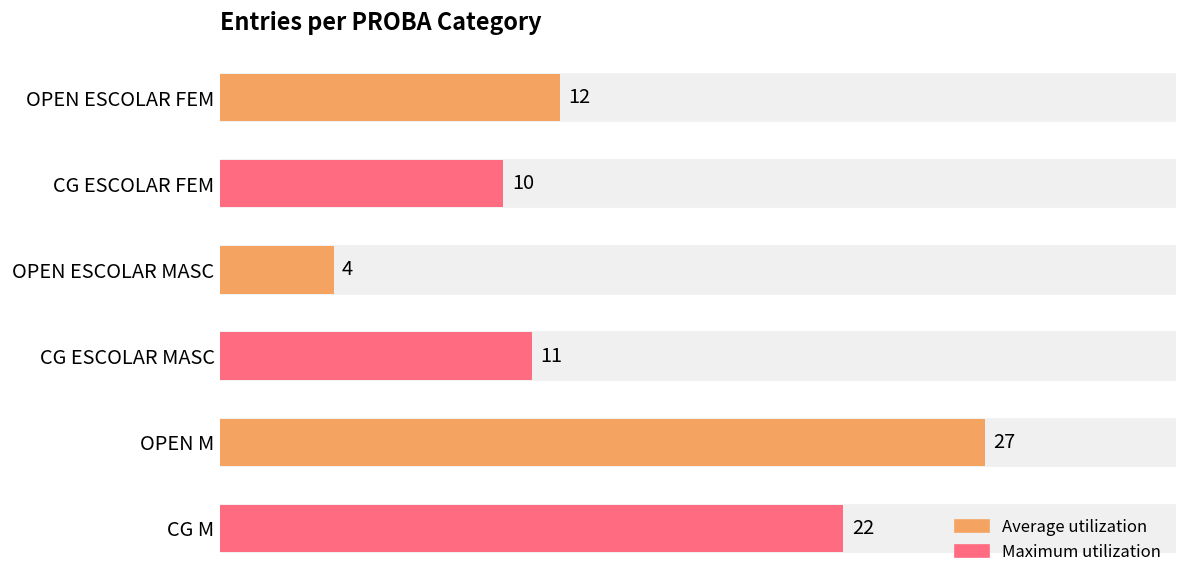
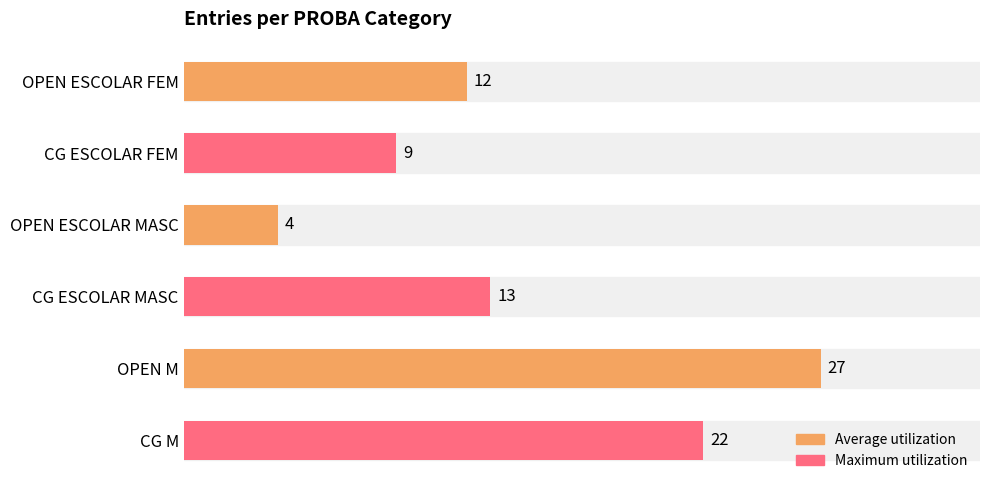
CG ESCOLAR FEM: 10 -> 9
CG ESCOLAR MASC: 11 -> 13
